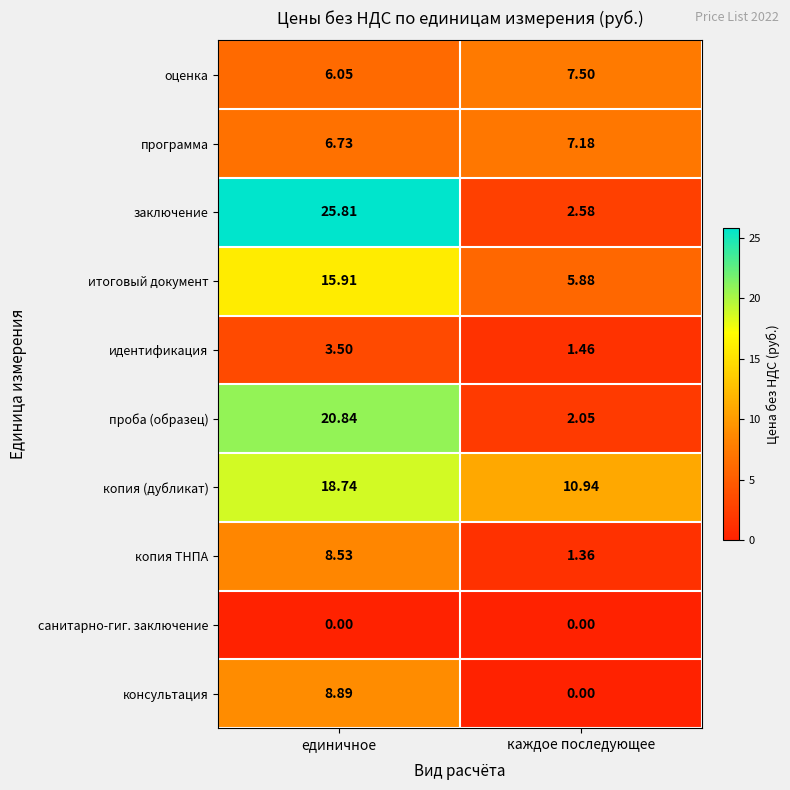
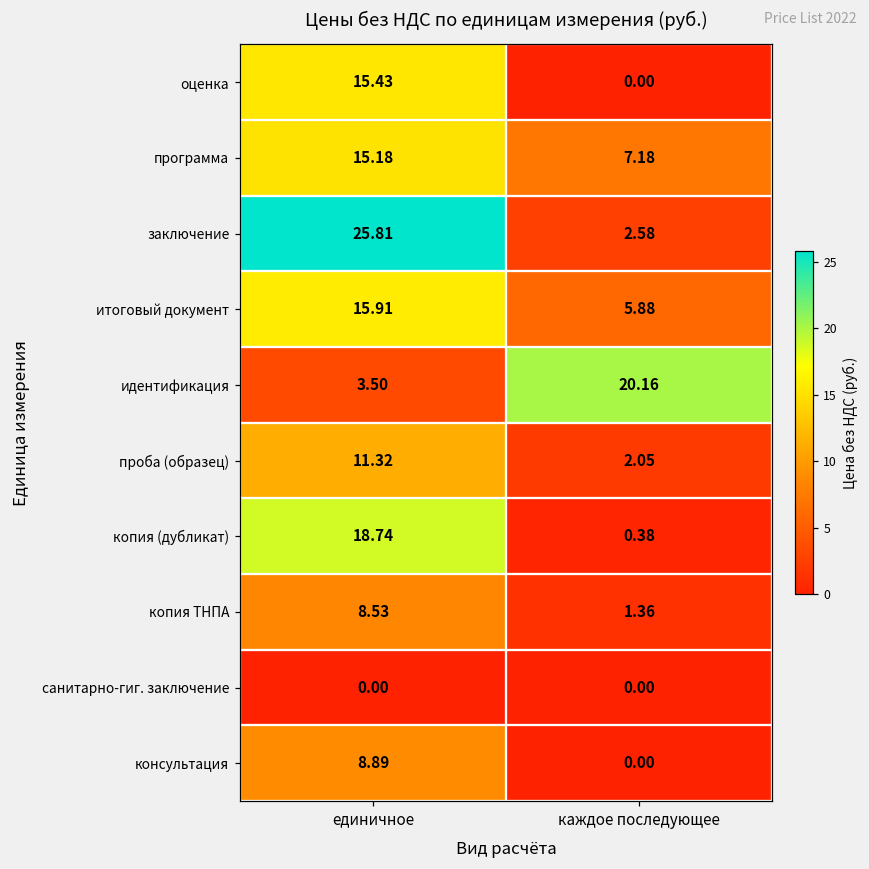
оценка, единичное: 6.05 -> 15.43
оценка, каждое последующее: 7.50 -> 0.00
программа, единичное: 6.73 -> 15.18
идентификация, каждое последующее: 1.46 -> 20.16
проба (образец), единичное: 20.84 -> 11.32
копия (дубликат), каждое последующее: 10.94 -> 0.38
